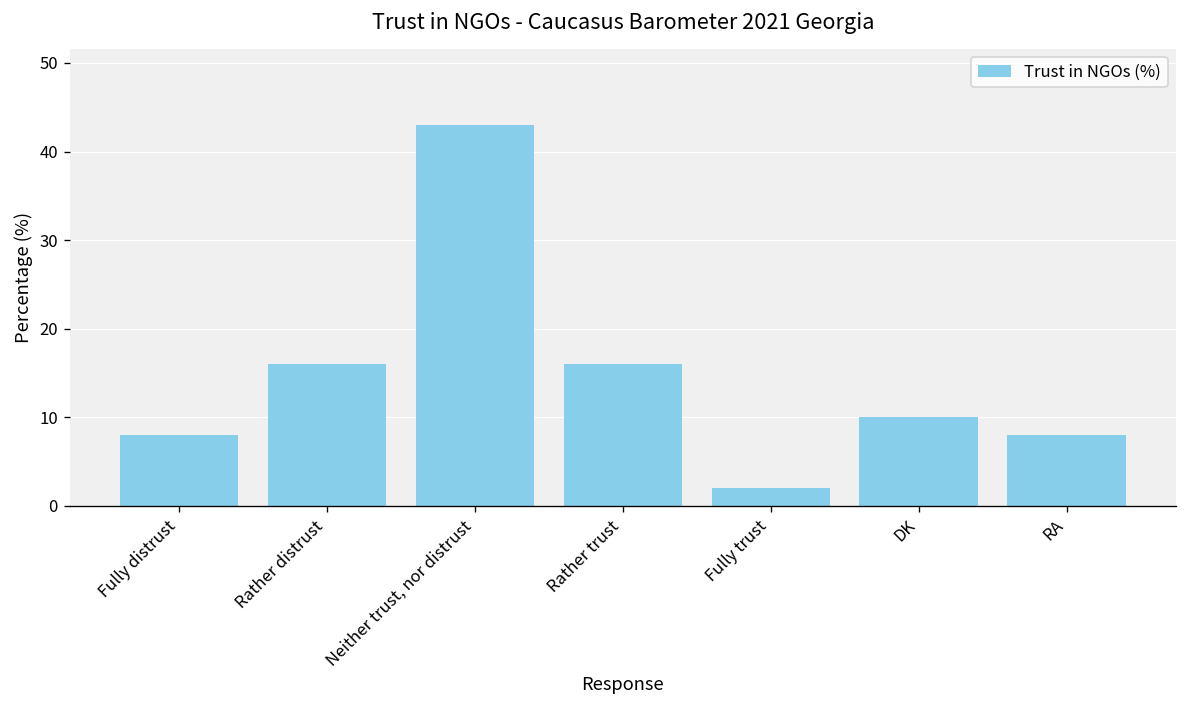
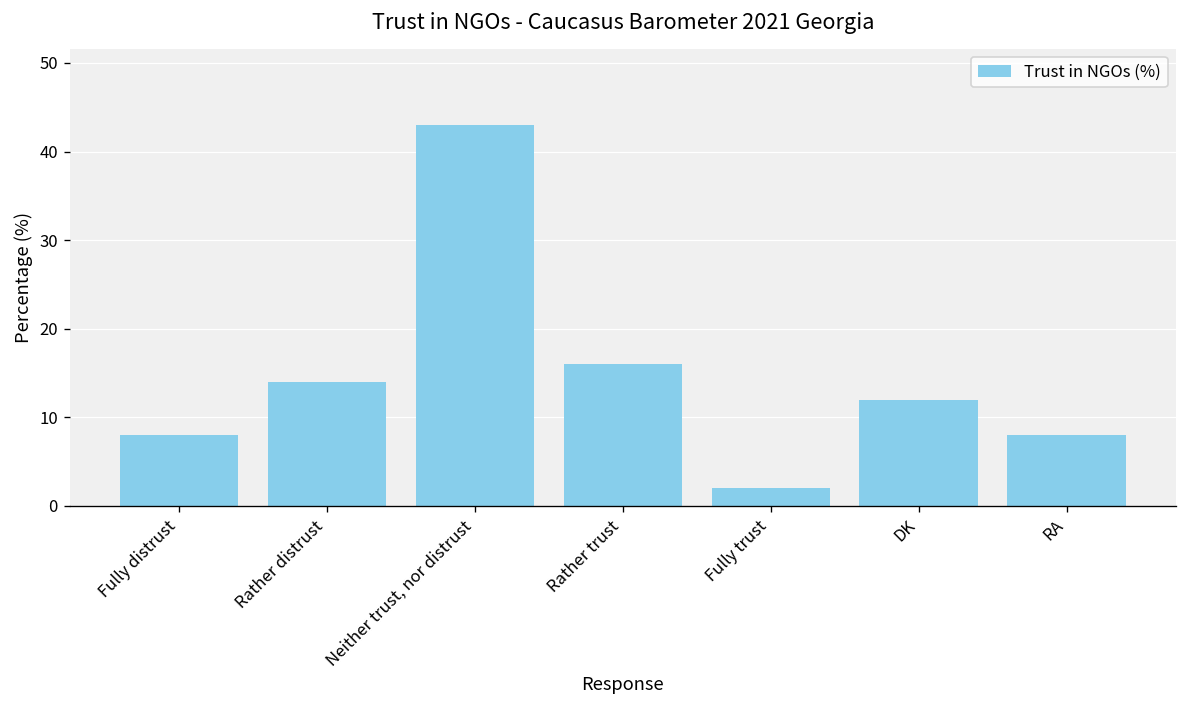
Rather distrust: 16 -> 14
DK: 10 -> 12
